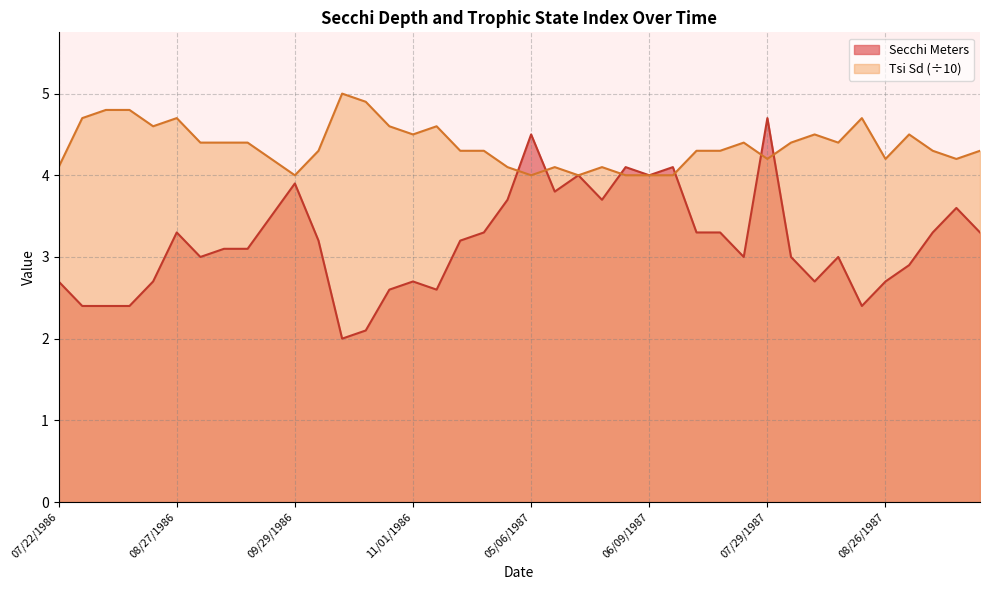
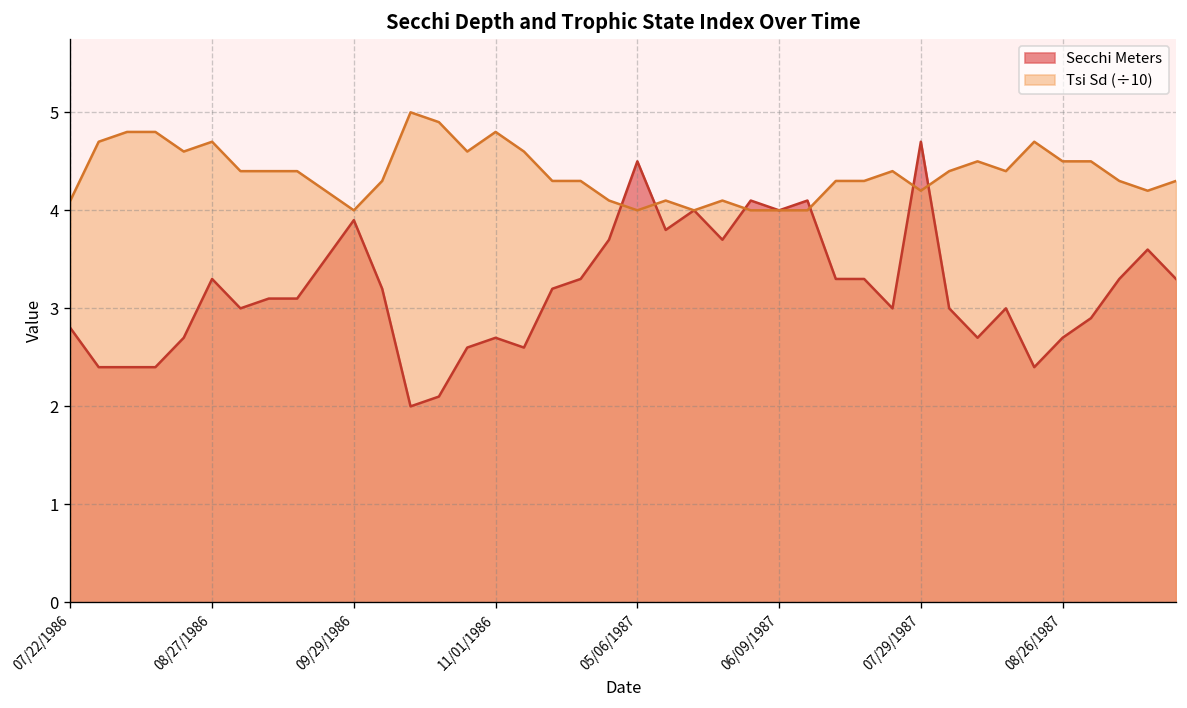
Secchi Meters, 07/22/1986: 2.7 -> 2.8
Tsi Sd (÷10), 11/01/1986: 4.5 -> 4.8
Tsi Sd (÷10), 08/26/1987: 4.2 -> 4.5
